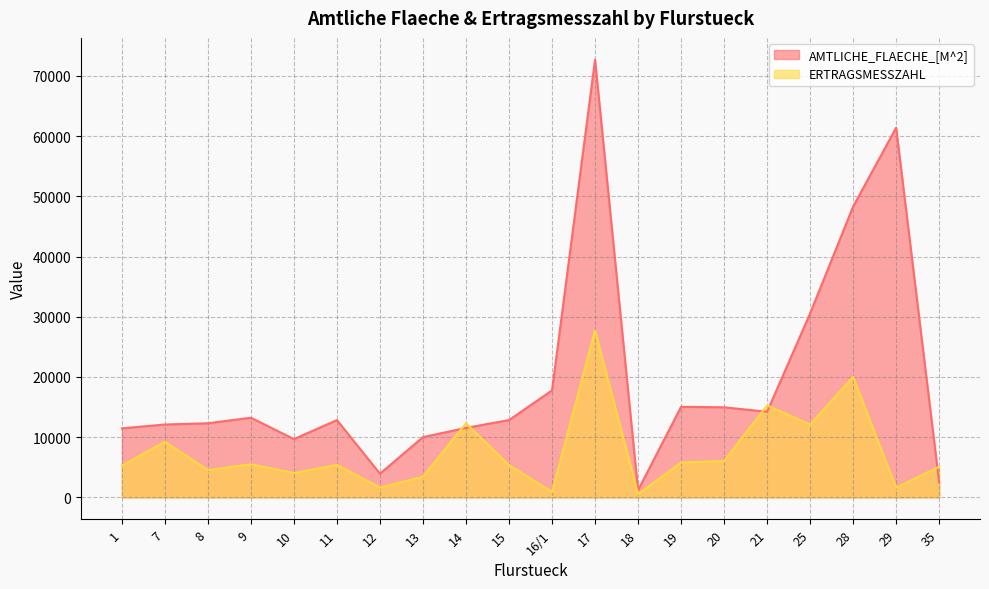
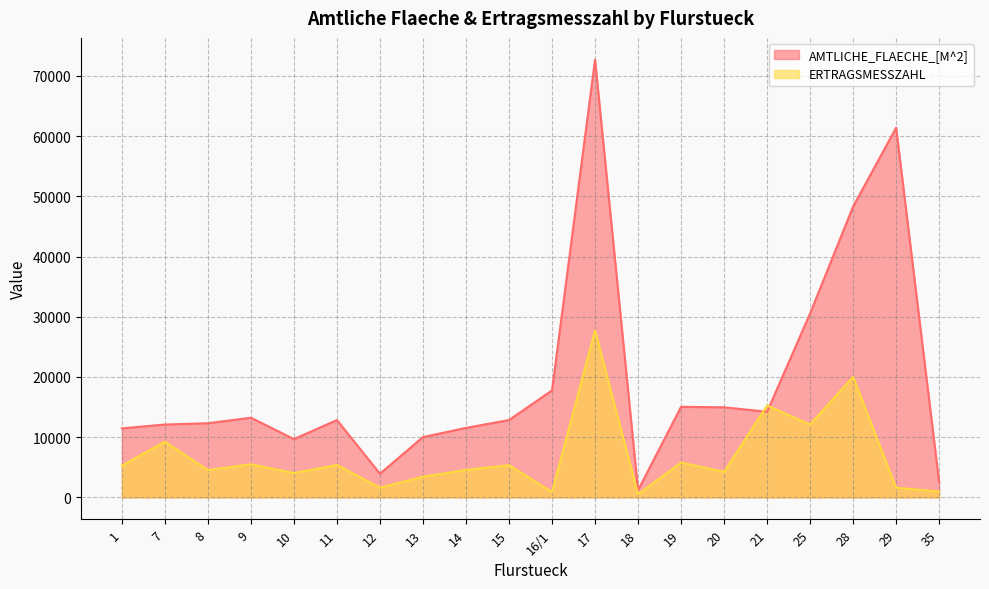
ERTRAGSMESSZAHL, 14: 12000 -> 5000
ERTRAGSMESSZAHL, 20: 6000 -> 4000
ERTRAGSMESSZAHL, 35: 5000 -> 1000
